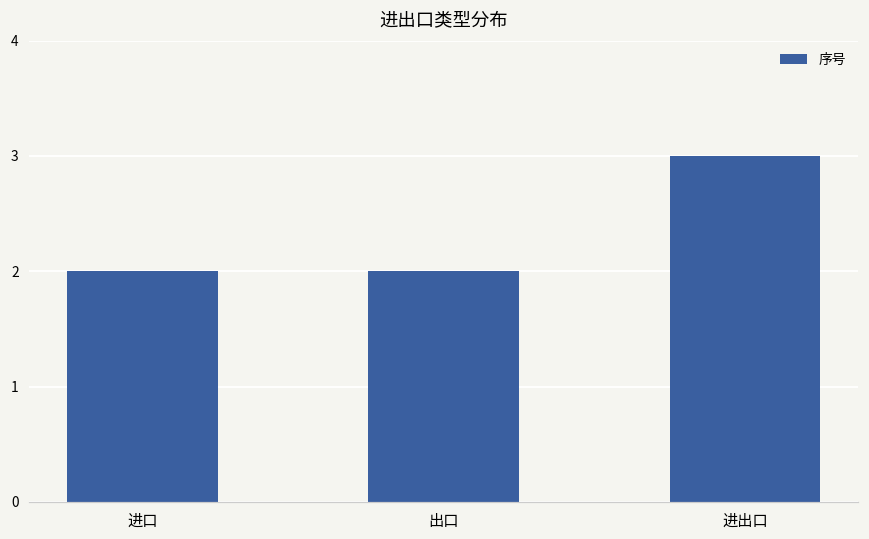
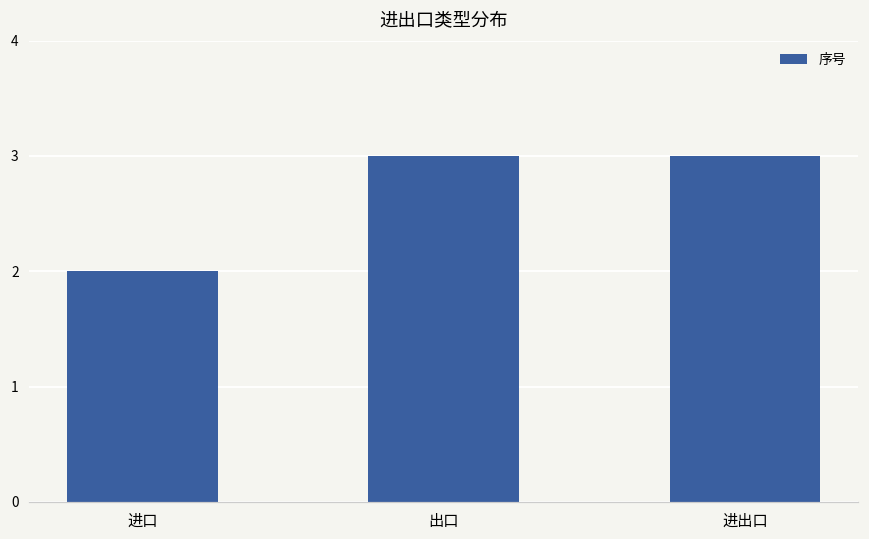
出口: 2 -> 3
